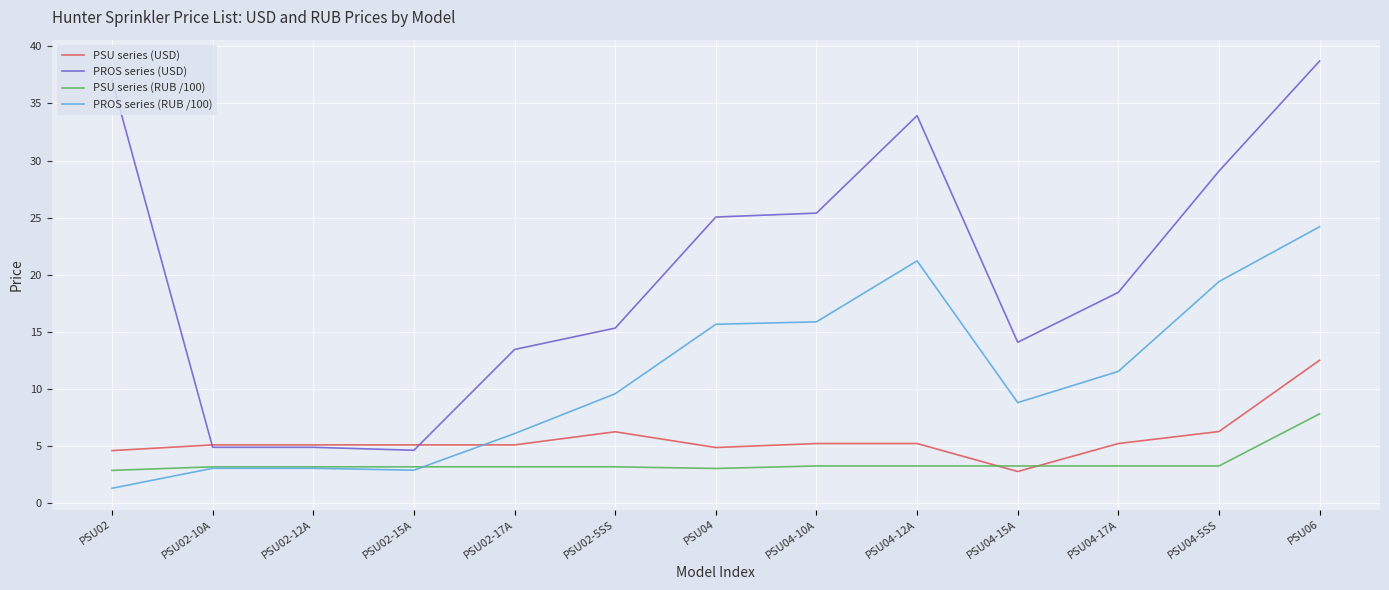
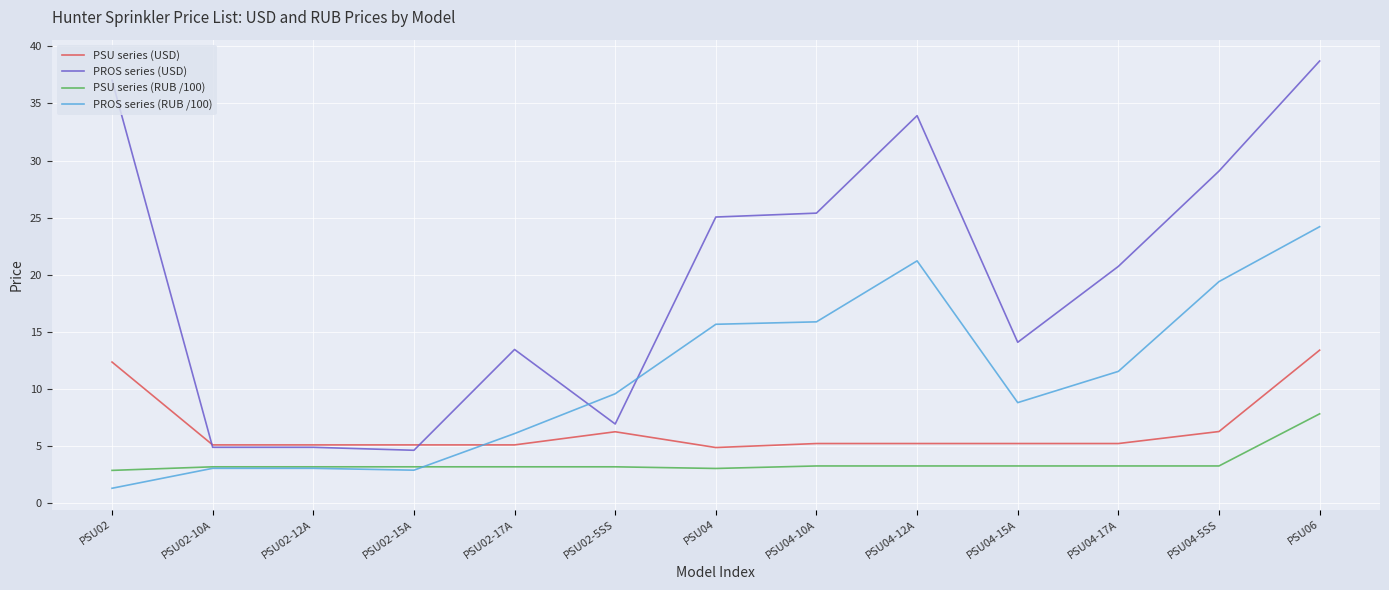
PSU series (USD), PSU02: 4.6 -> 12.4
PROS series (USD), PSU02-5SS: 15.3 -> 7.0
PSU series (USD), PSU04-15A: 2.8 -> 5.2
PROS series (USD), PSU04-17A: 18.5 -> 20.7
PSU series (USD), PSU06: 12.5 -> 13.4
